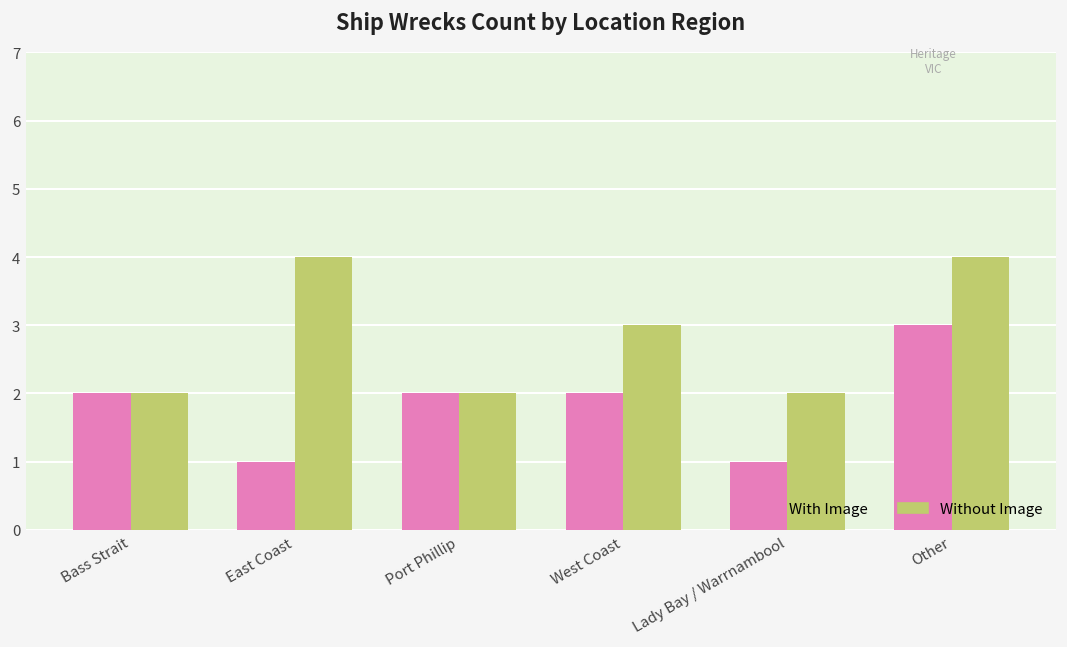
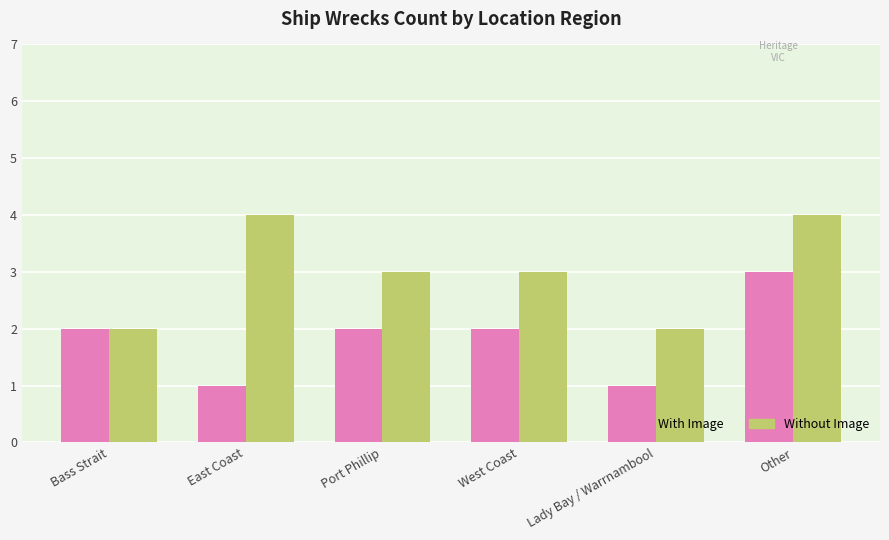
Without Image, Port Phillip: 2 -> 3
